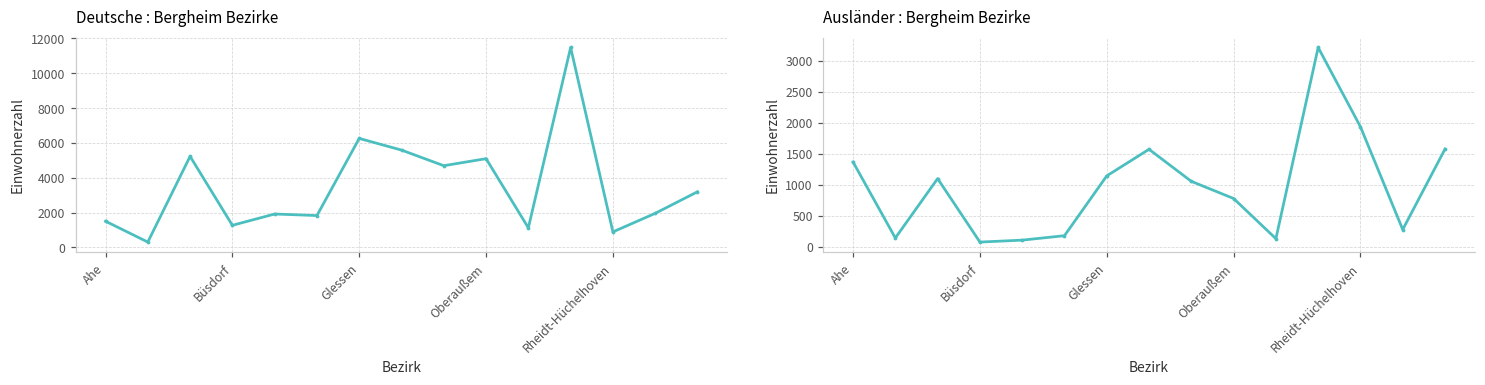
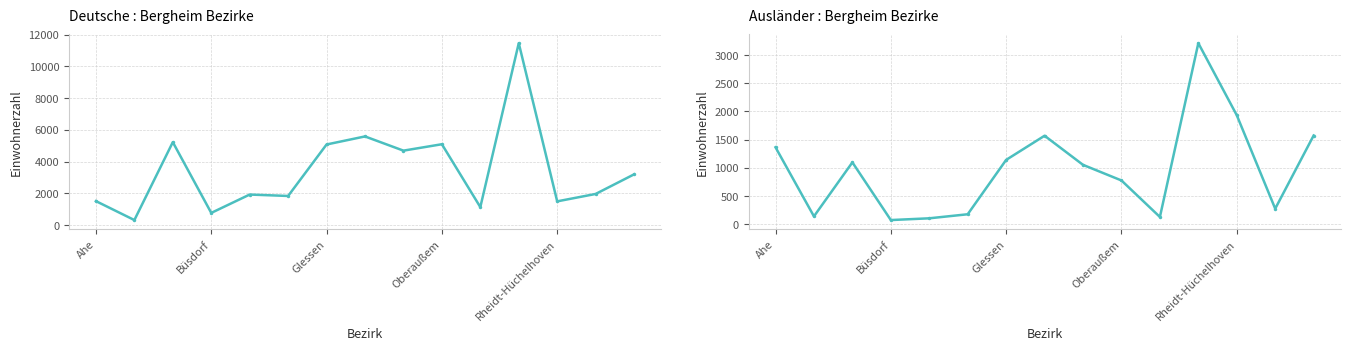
Deutsche : Bergheim Bezirke, Büsdorf: 1300 -> 800
Deutsche : Bergheim Bezirke, Glessen: 6300 -> 5100
Deutsche : Bergheim Bezirke, Rheidt-Hüchelhoven: 900 -> 1500
